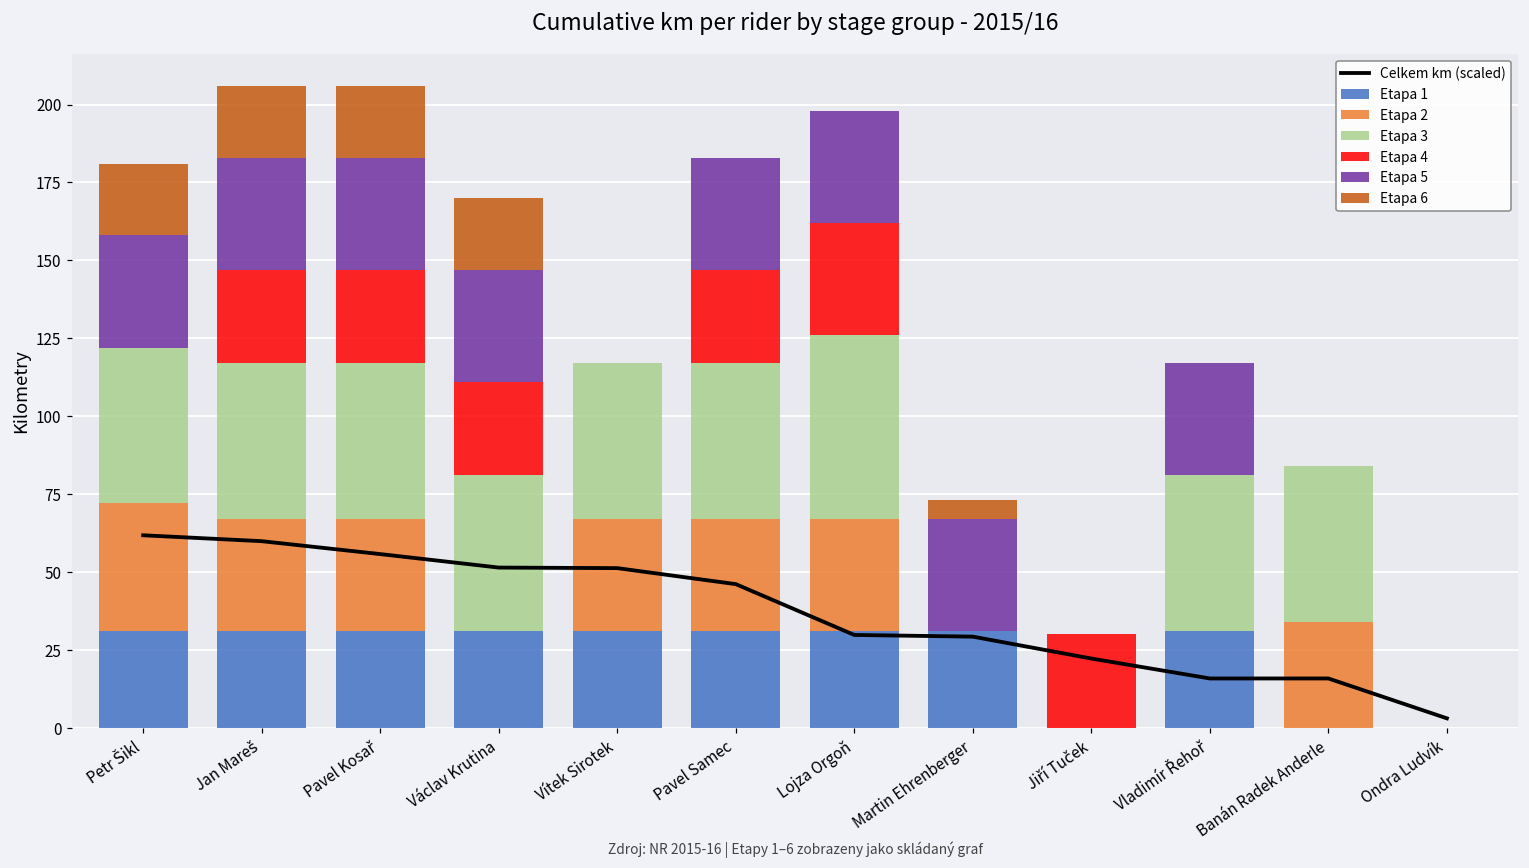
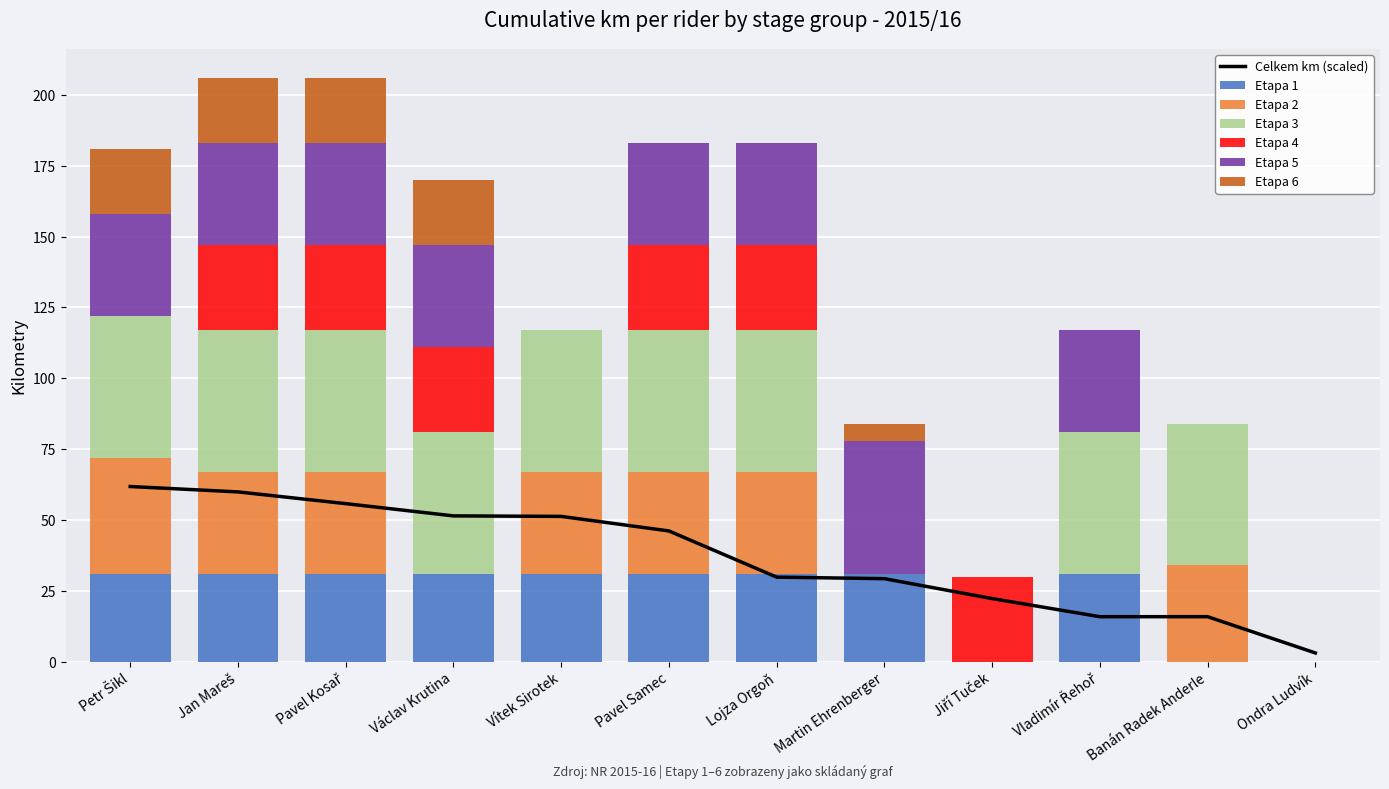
Etapa 3, Lojza Orgoň: 59 -> 50
Etapa 4, Lojza Orgoň: 36 -> 30
Etapa 5, Martin Ehrenberger: 36 -> 47
